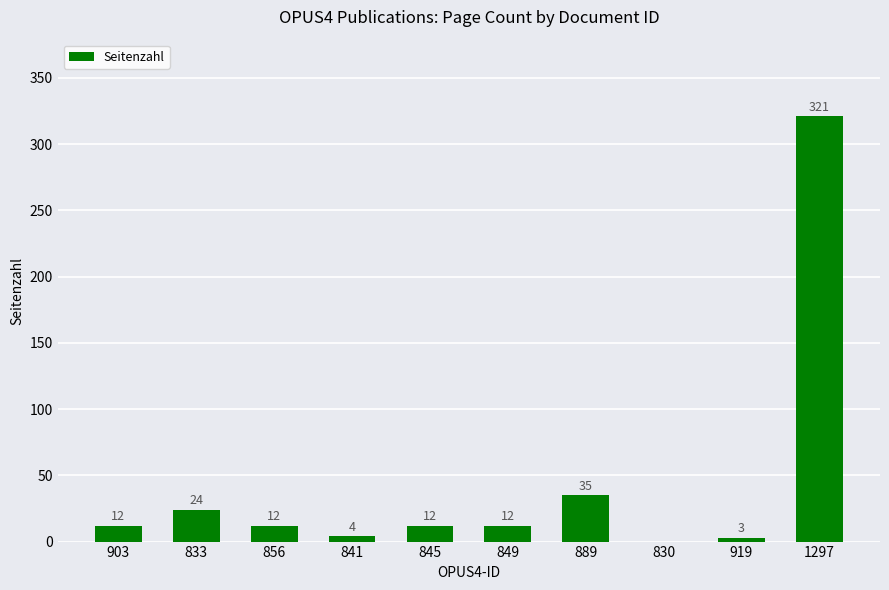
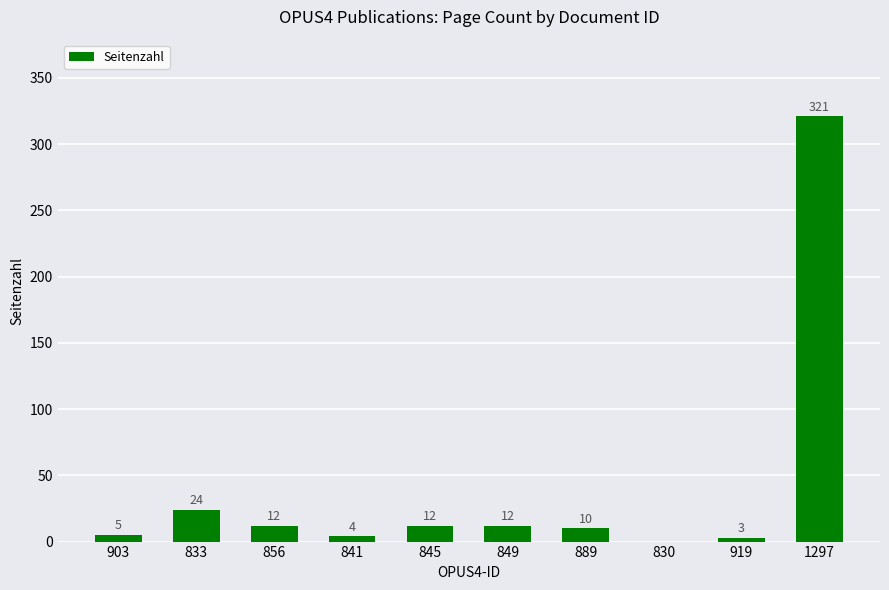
903: 12 -> 5
889: 35 -> 10
